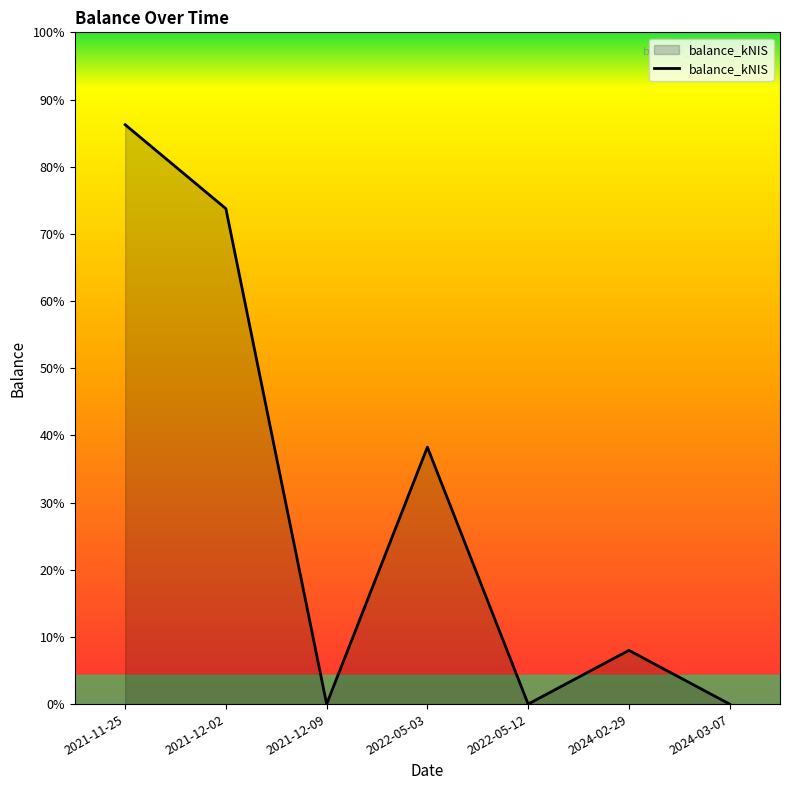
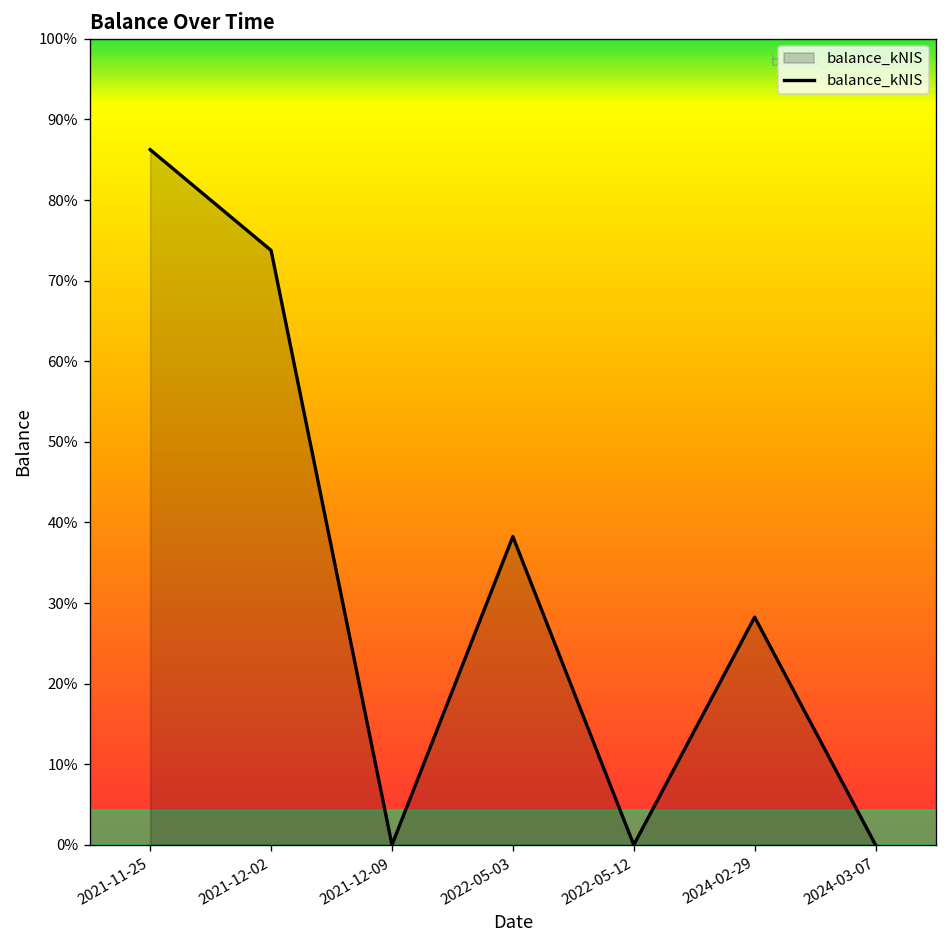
2024-02-29: 8% -> 28%
